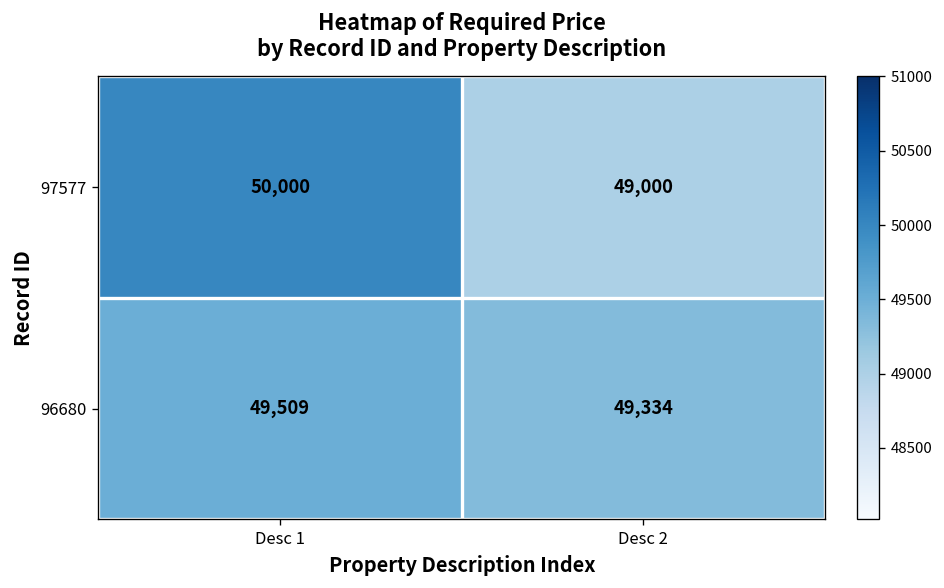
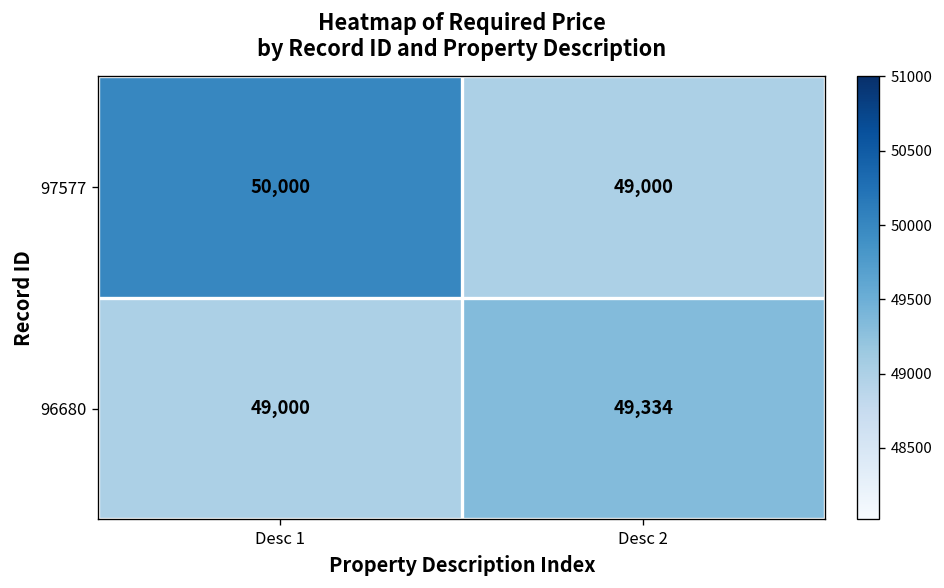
96680, Desc 1: 49,509 -> 49,000
